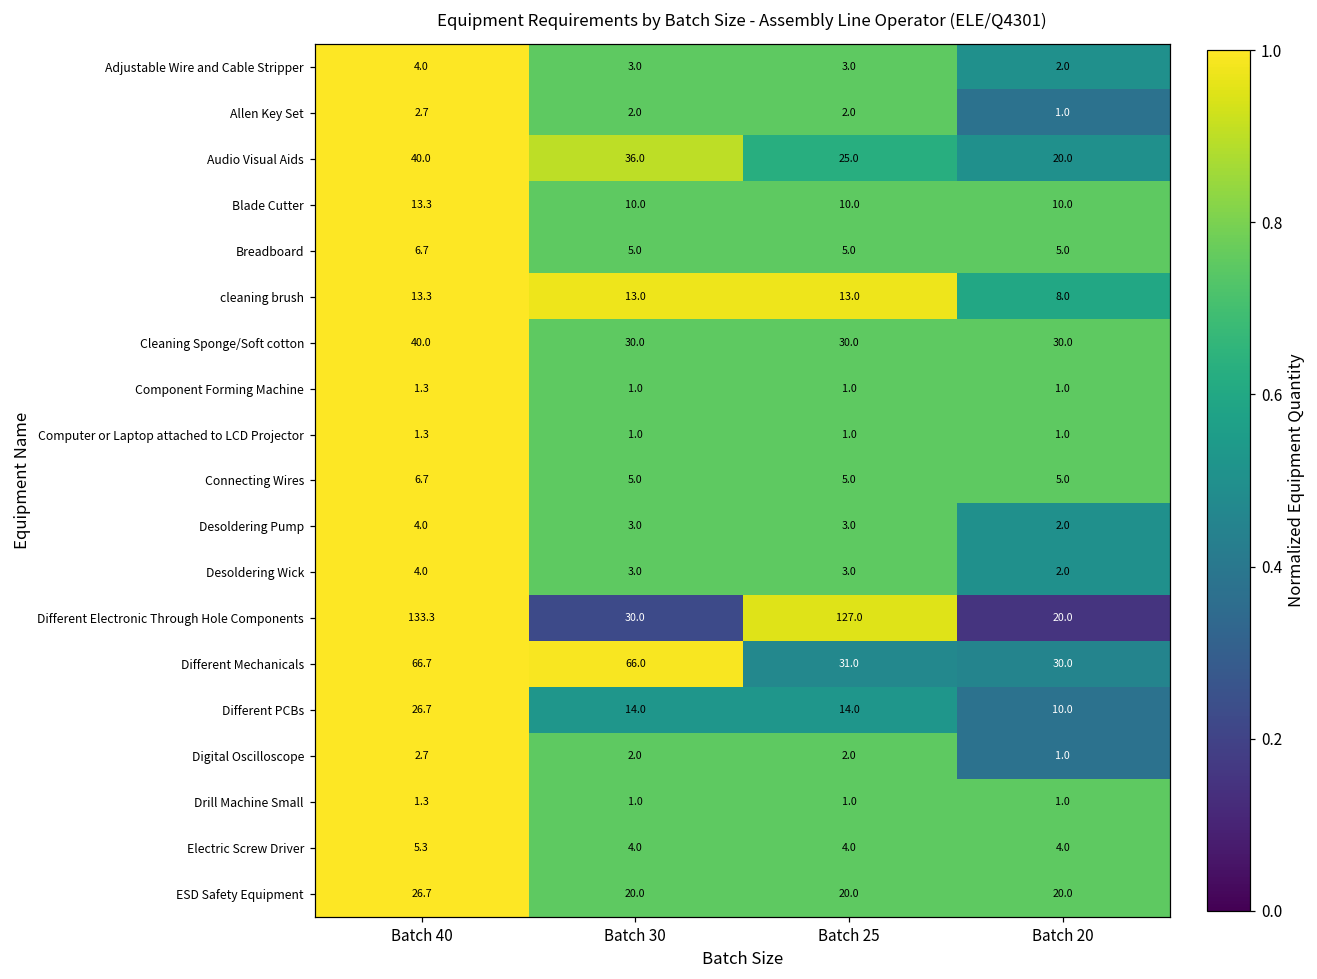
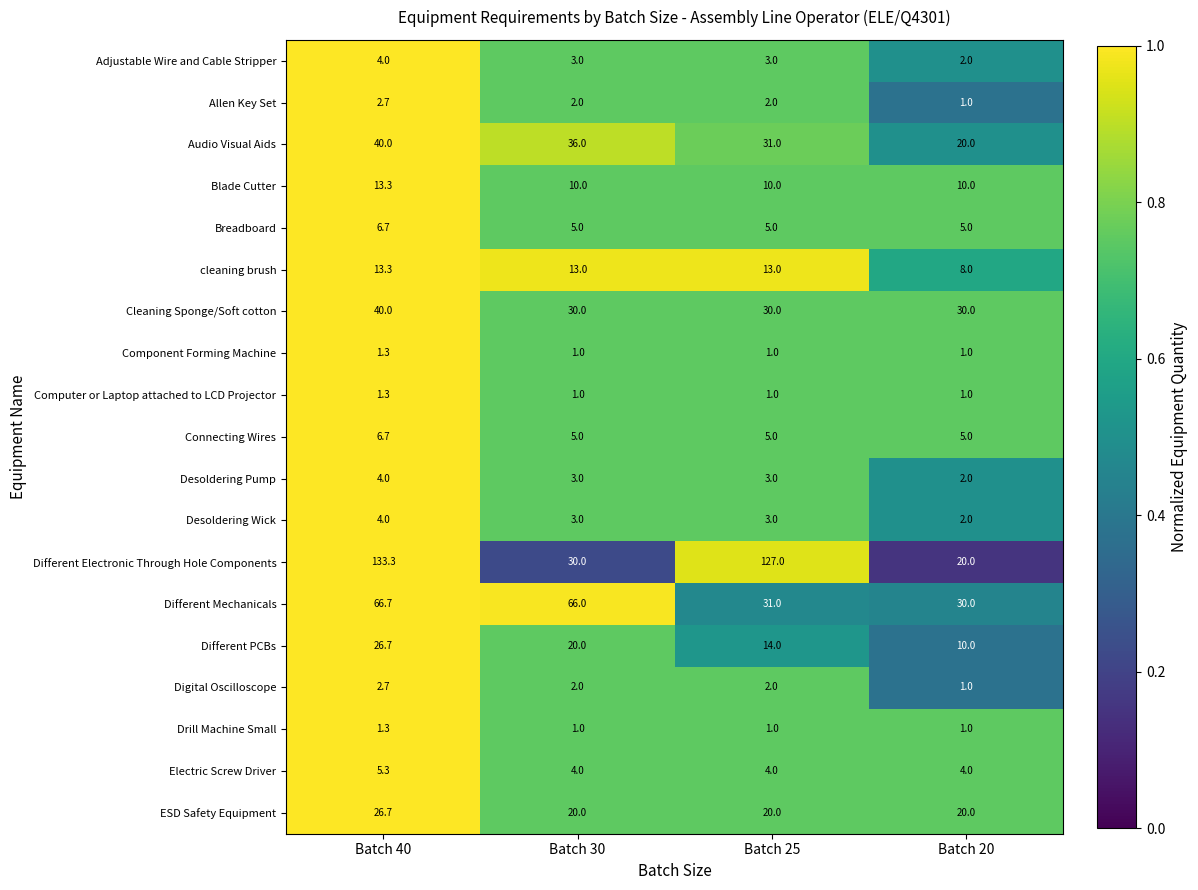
Audio Visual Aids, Batch 25: 25.0 -> 31.0
Different PCBs, Batch 30: 14.0 -> 20.0
